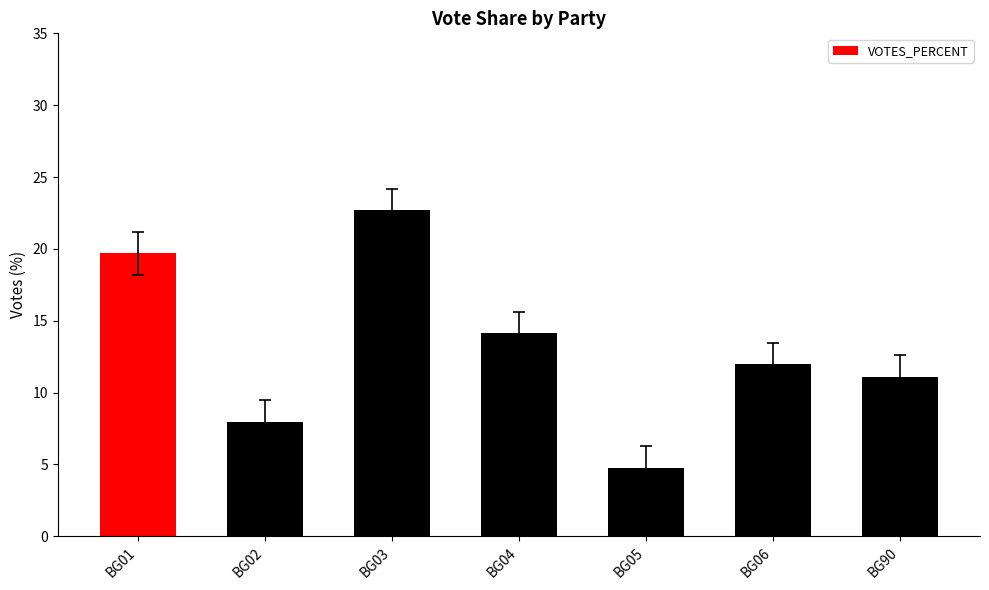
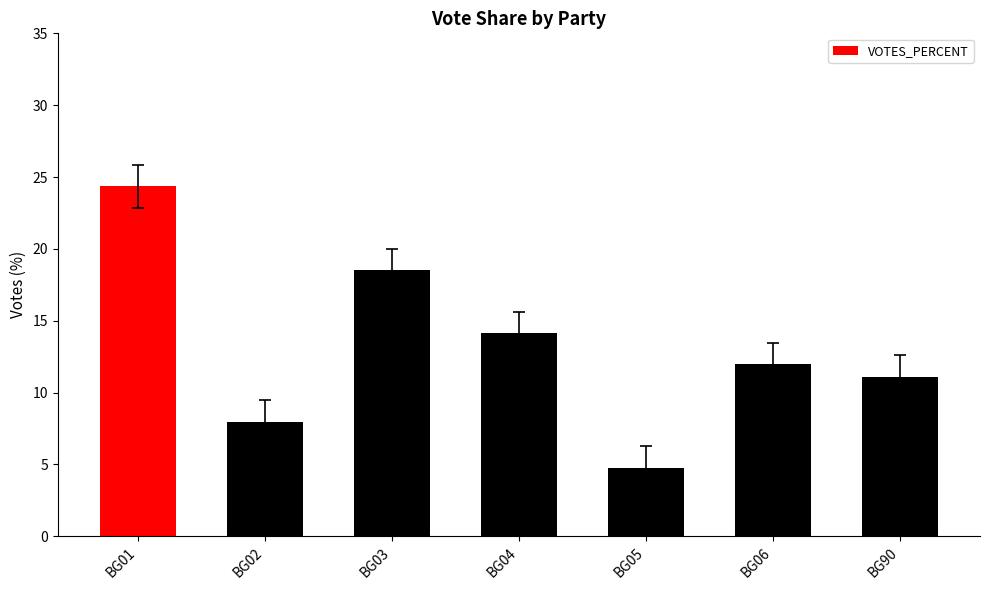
VOTES_PERCENT, BG01: 19.7 -> 24.4
VOTES_PERCENT, BG03: 22.7 -> 18.5
